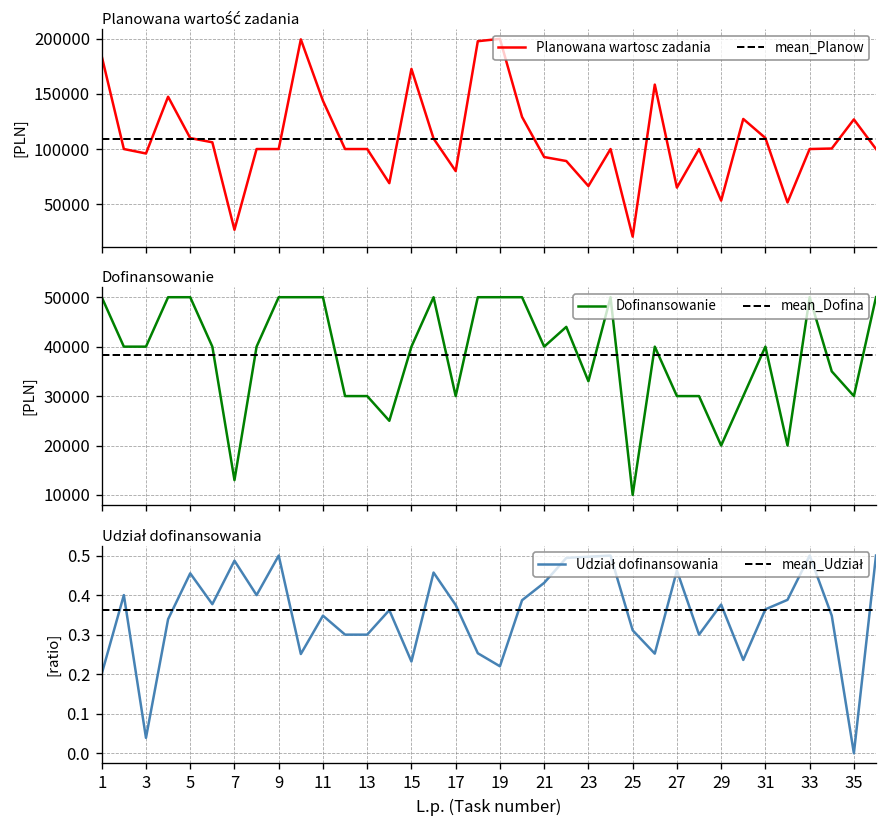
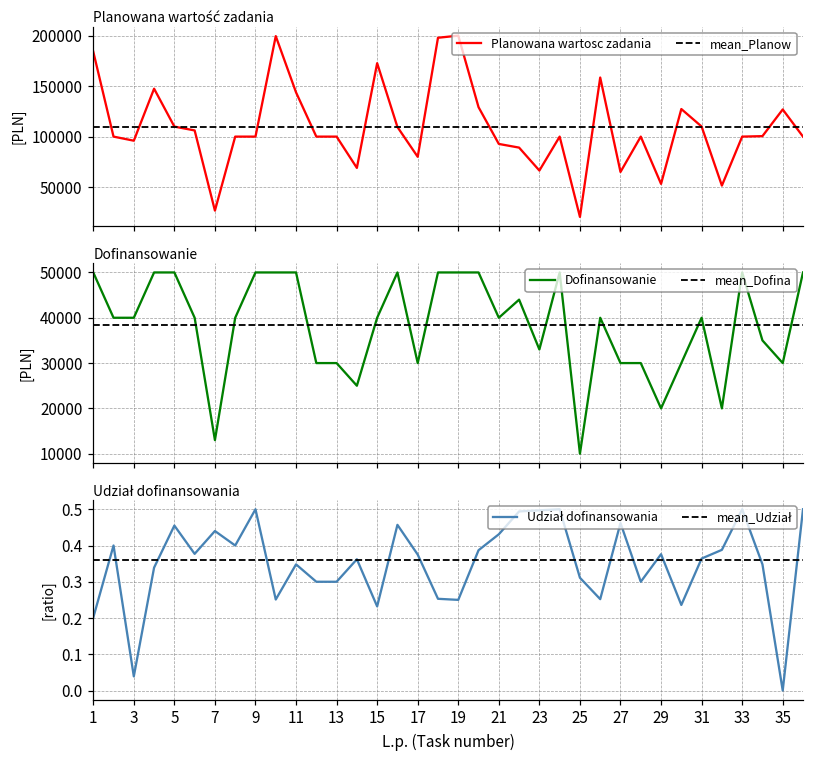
Udział dofinansowania, 7: 0.49 -> 0.44
Udział dofinansowania, 19: 0.22 -> 0.25
